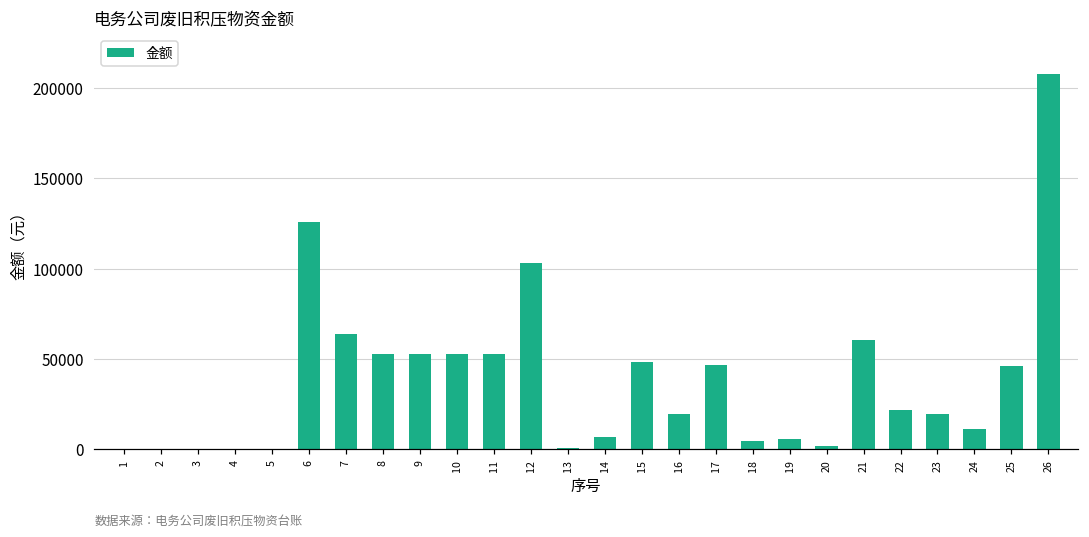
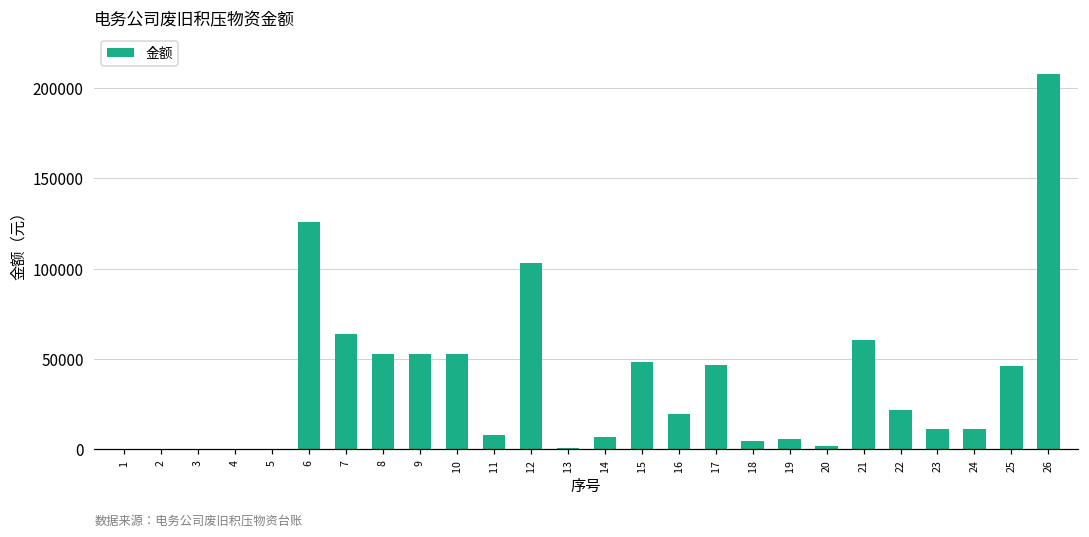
11: 53000 -> 8000
23: 19000 -> 11000
